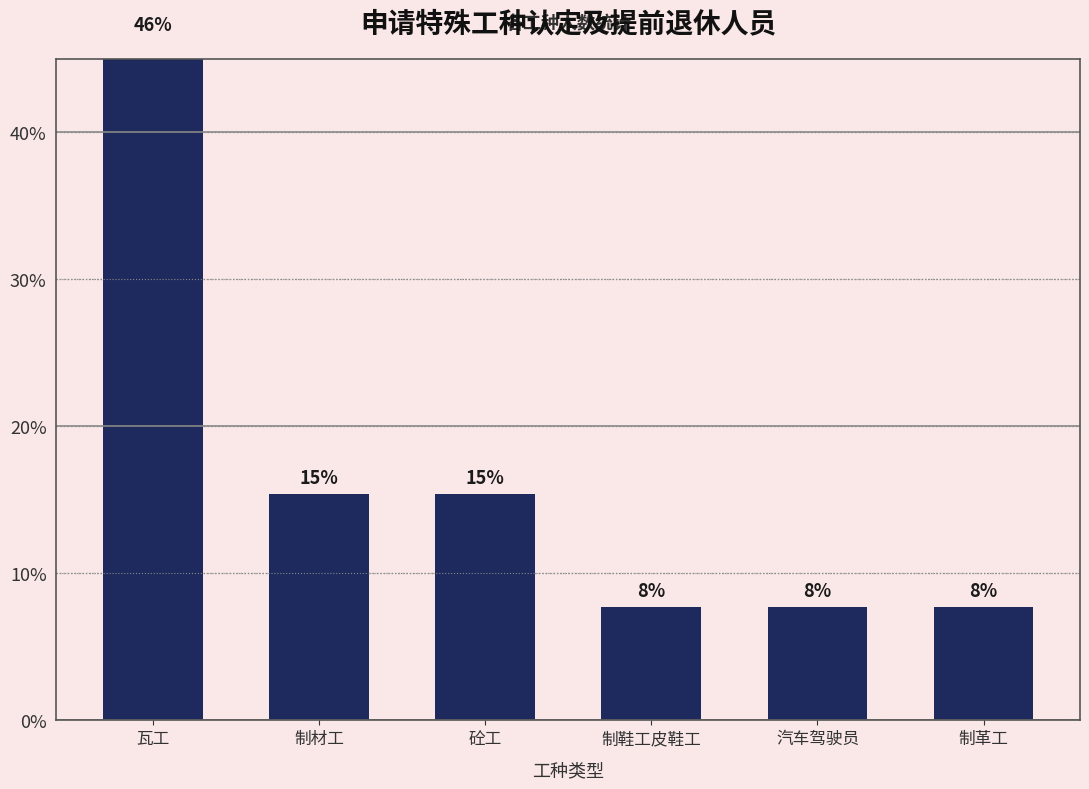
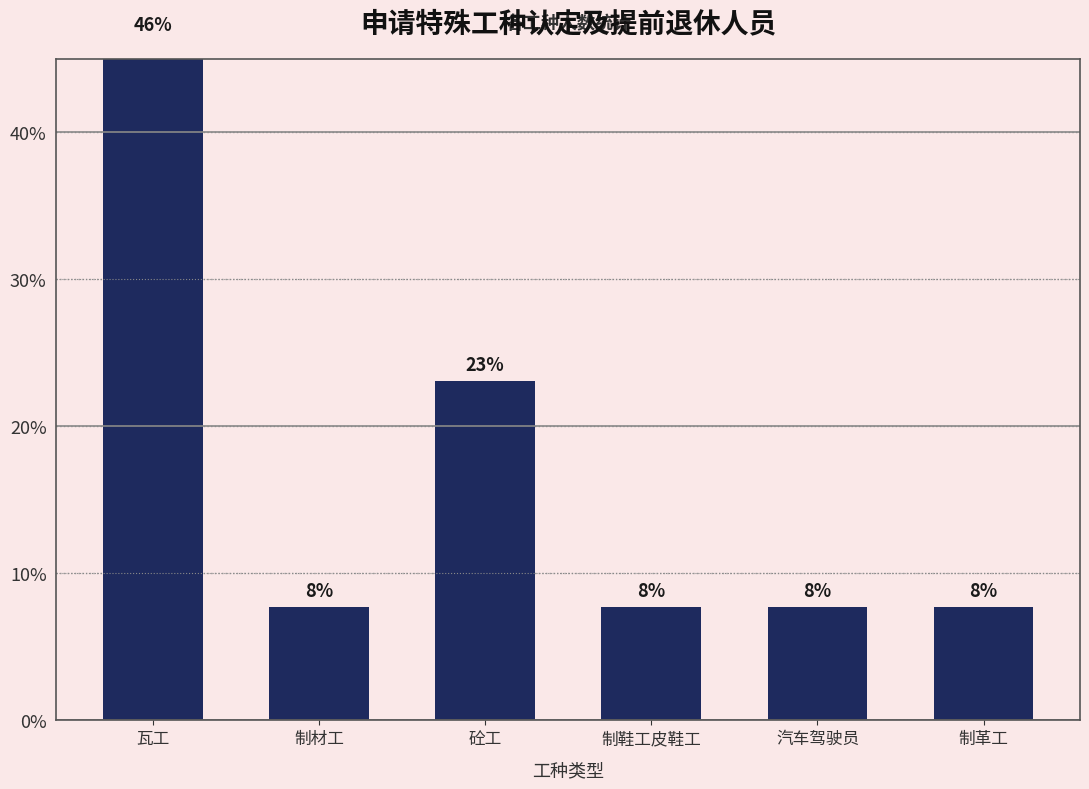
制材工: 15% -> 8%
砼工: 15% -> 23%
